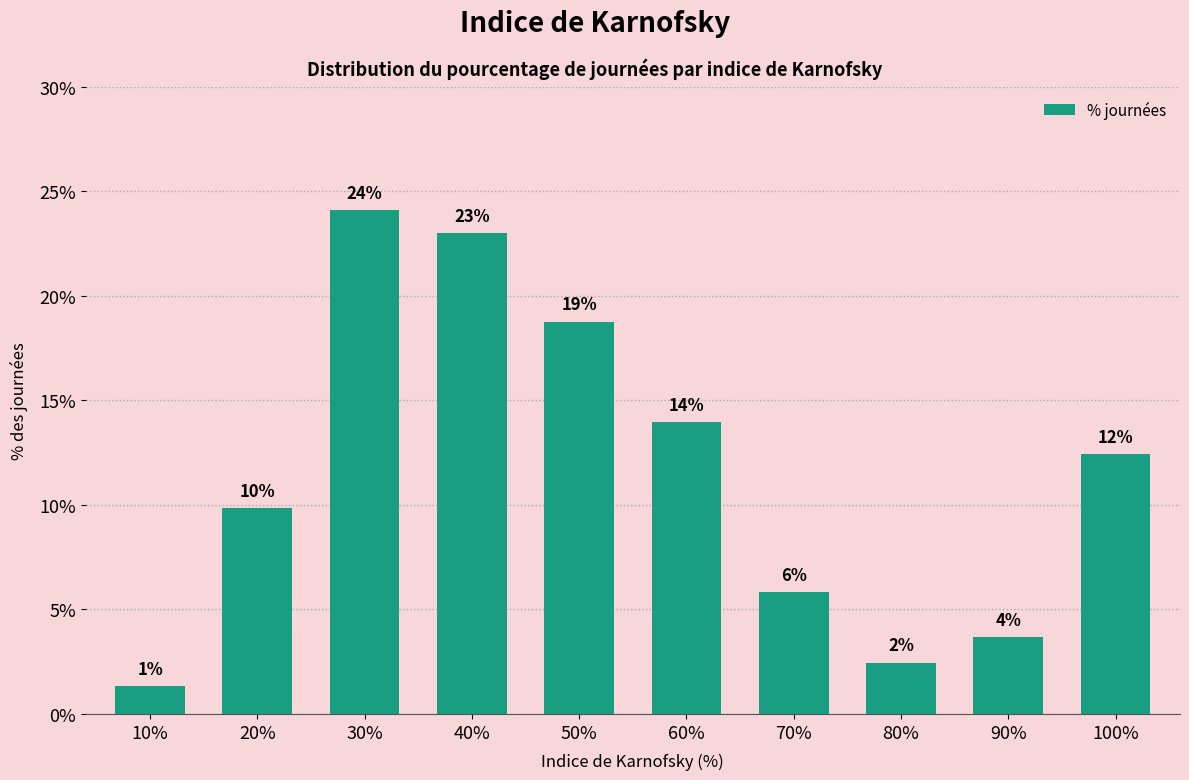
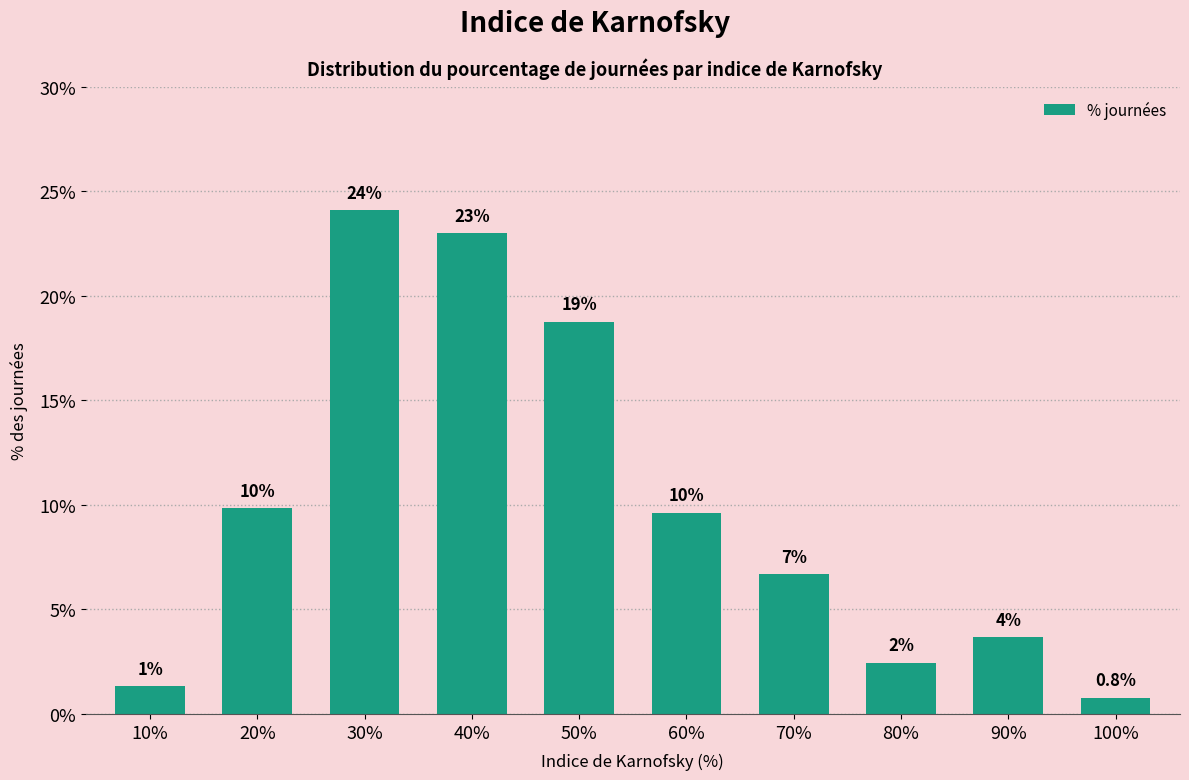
60%: 14% -> 10%
70%: 6% -> 7%
100%: 12% -> 0.8%
